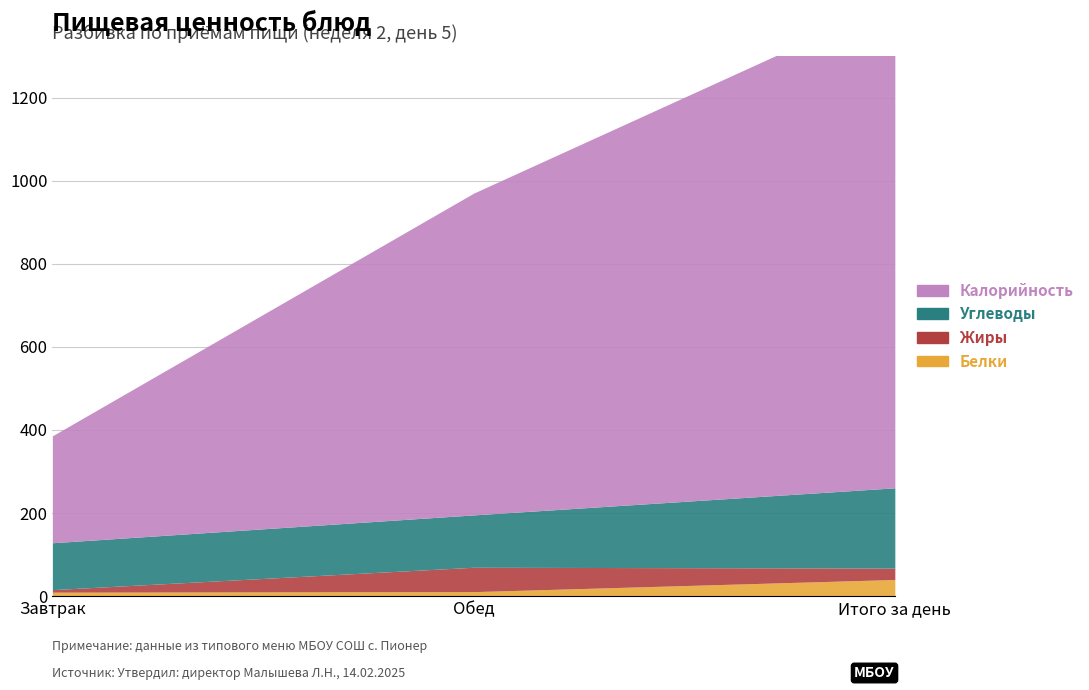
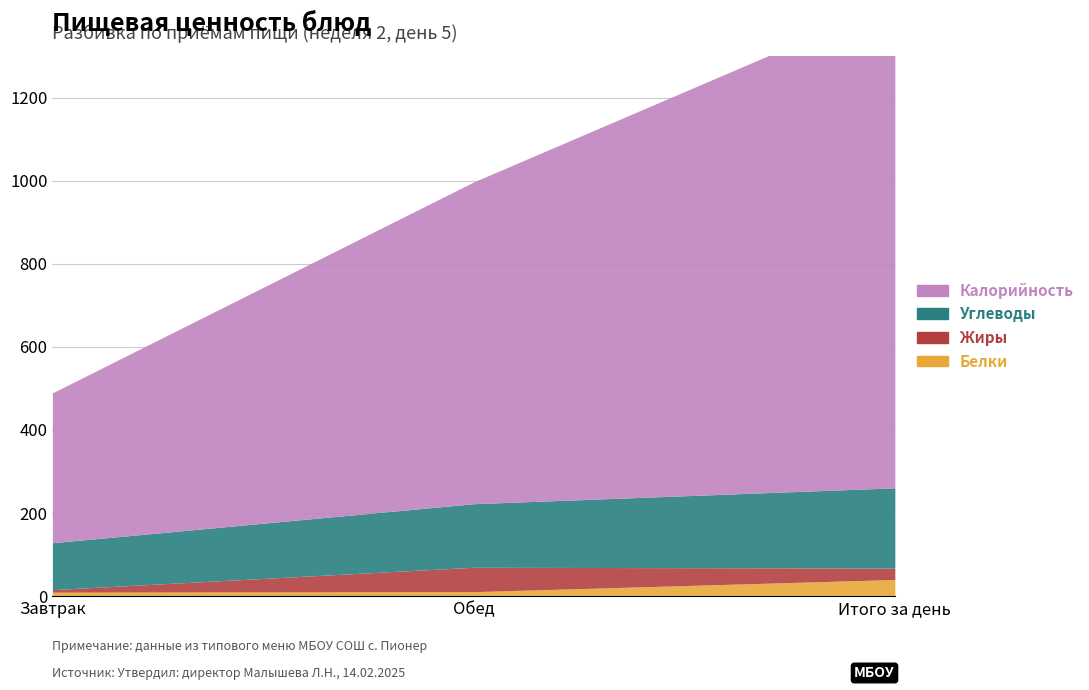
Калорийность, Завтрак: 260 -> 360
Углеводы, Обед: 130 -> 150
